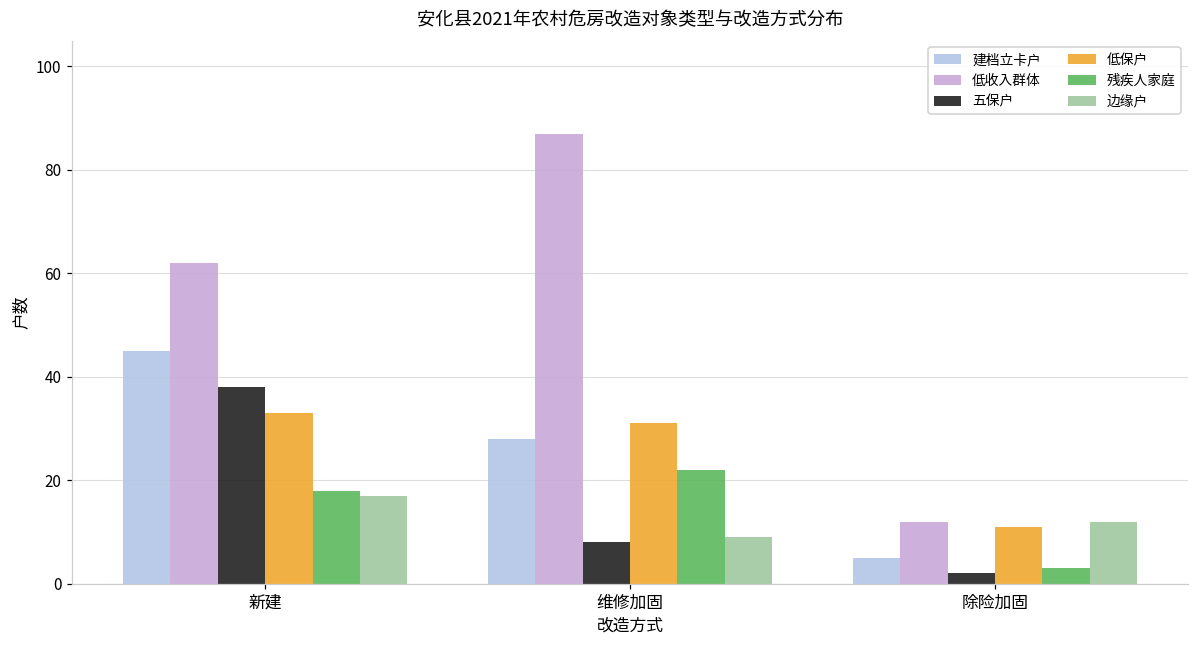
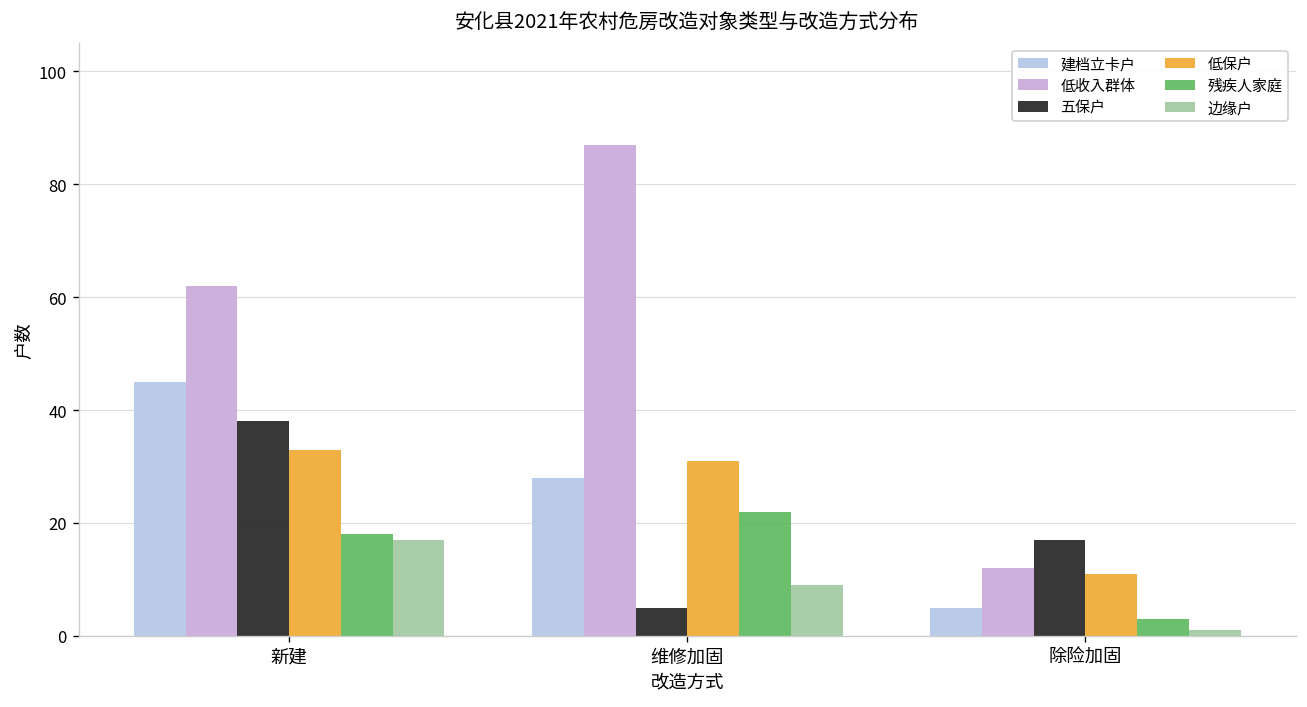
五保户, 维修加固: 8 -> 5
五保户, 除险加固: 2 -> 17
边缘户, 除险加固: 12 -> 1
